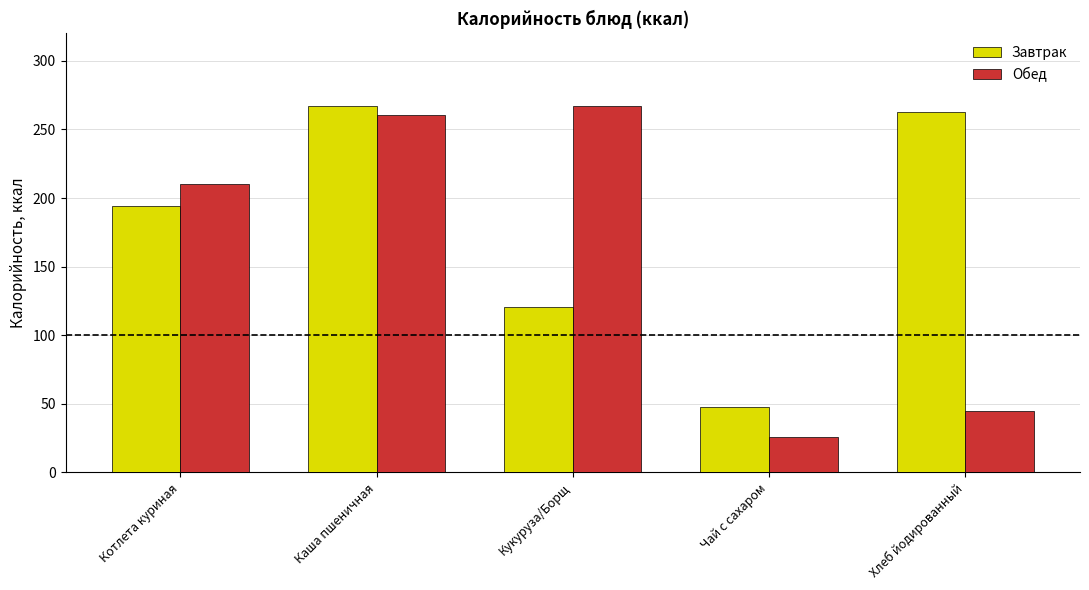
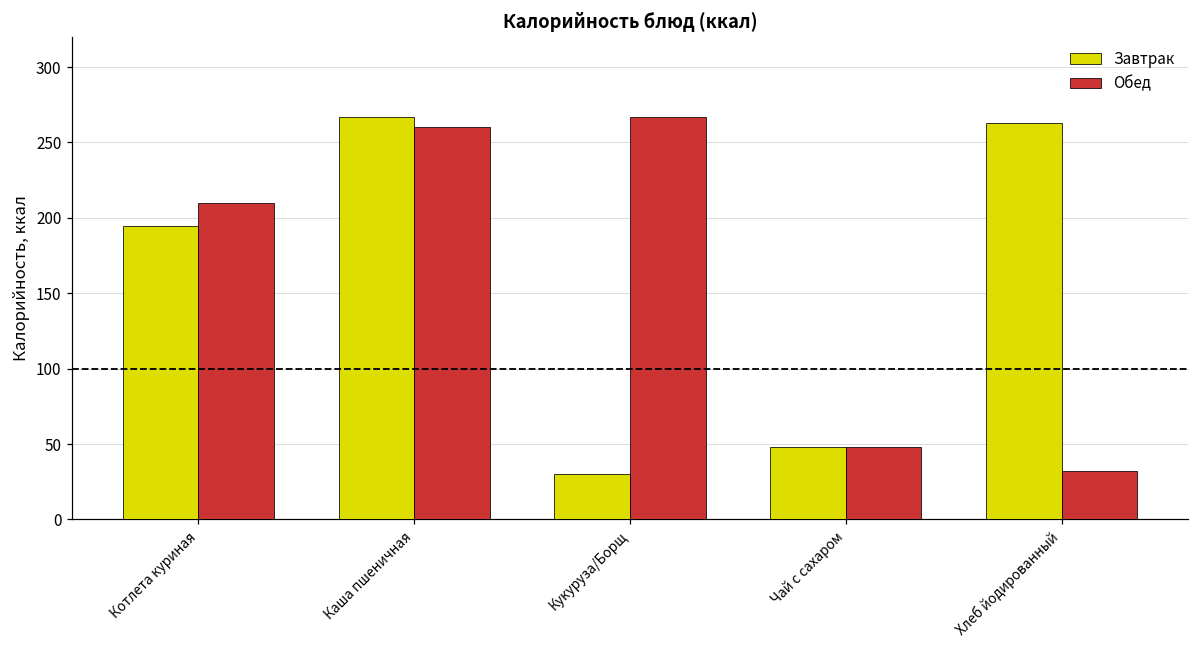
Завтрак, Кукуруза/Борщ: 121 -> 30
Обед, Чай с сахаром: 25 -> 48
Обед, Хлеб йодированный: 45 -> 32
